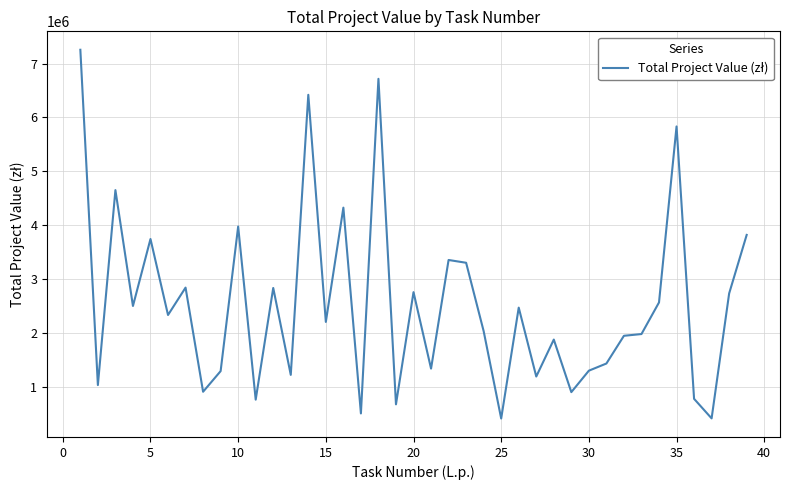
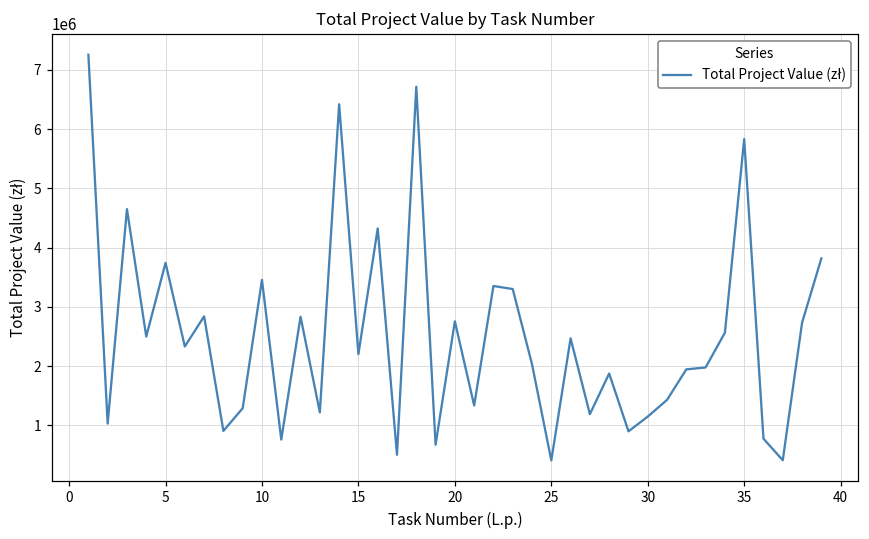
10: 4000000 -> 3500000
30: 1300000 -> 1100000
